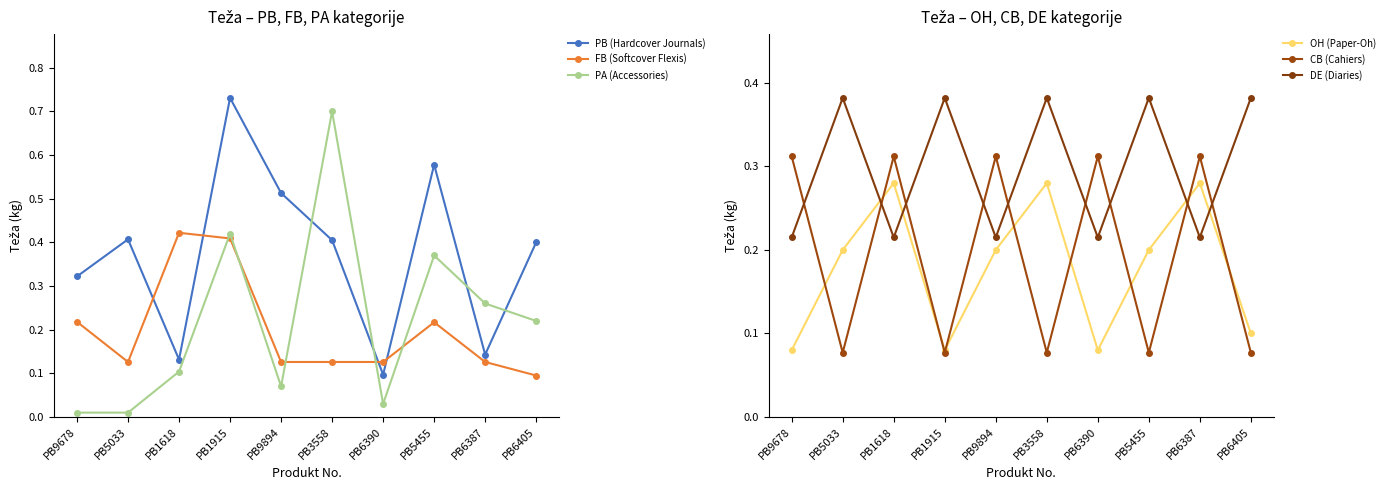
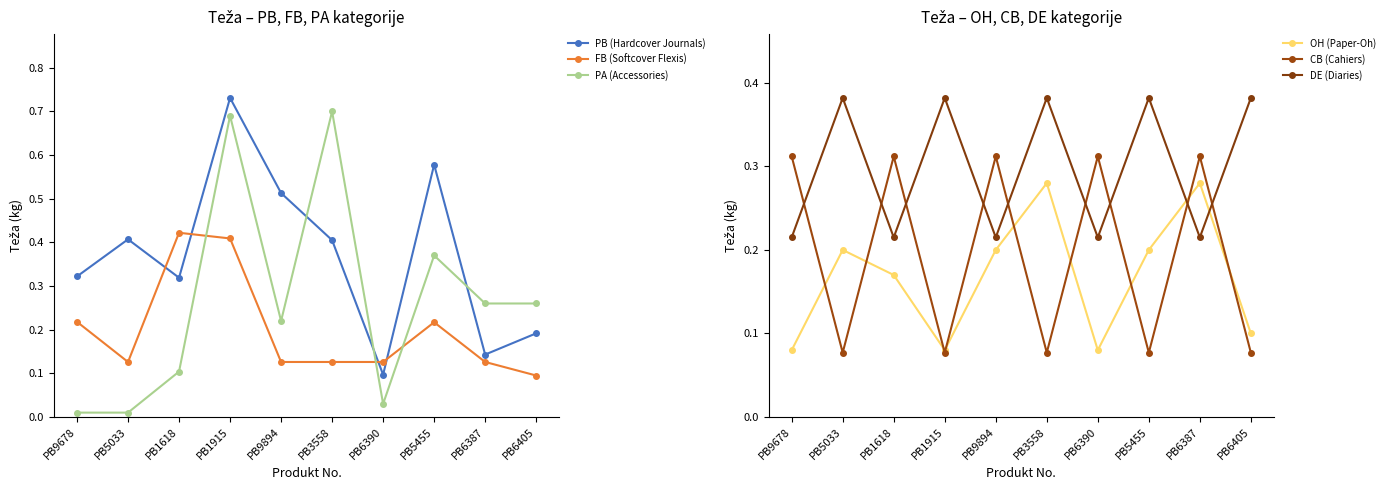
Teža – PB, FB, PA kategorije, PB (Hardcover Journals), PB1618: 0.13 -> 0.32
Teža – PB, FB, PA kategorije, PA (Accessories), PB1915: 0.42 -> 0.69
Teža – PB, FB, PA kategorije, PA (Accessories), PB9894: 0.07 -> 0.22
Teža – PB, FB, PA kategorije, PB (Hardcover Journals), PB6405: 0.40 -> 0.19
Teža – PB, FB, PA kategorije, PA (Accessories), PB6405: 0.22 -> 0.26
Teža – OH, CB, DE kategorije, OH (Paper-Oh), PB1618: 0.28 -> 0.17
